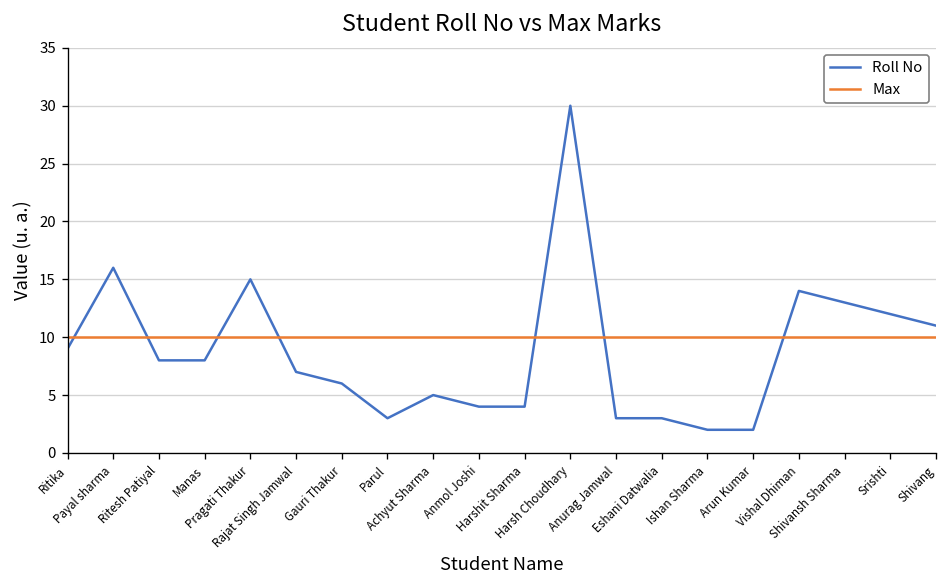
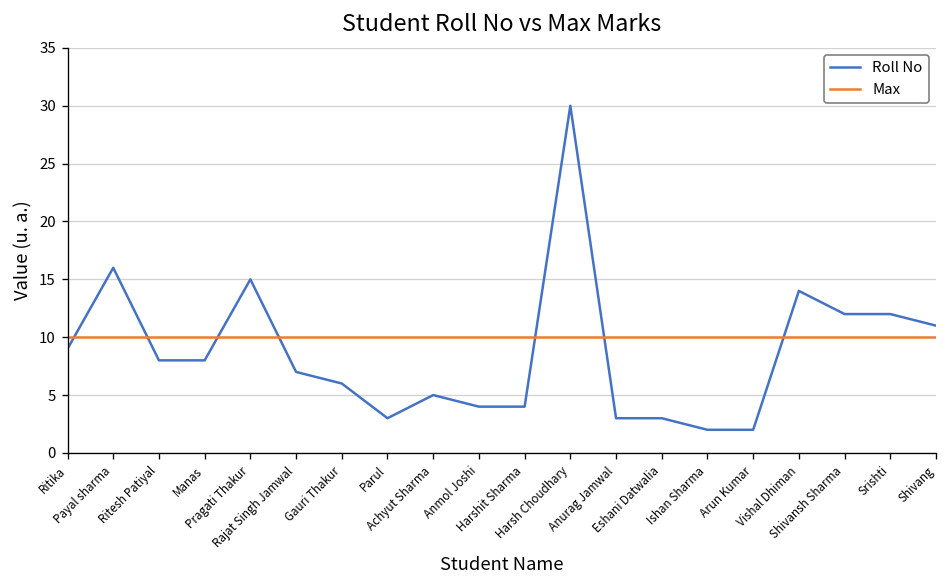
Roll No, Shivansh Sharma: 13 -> 12
